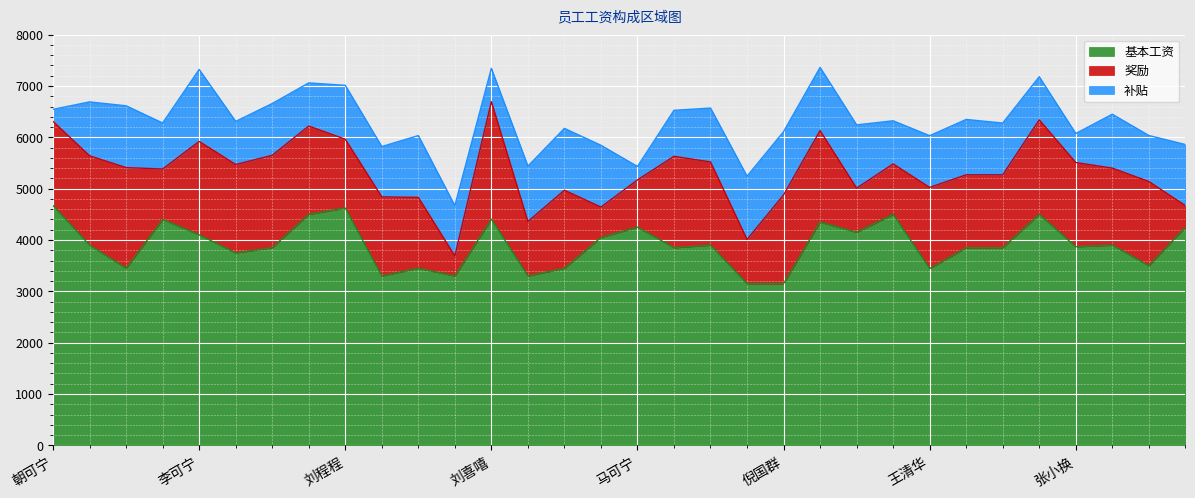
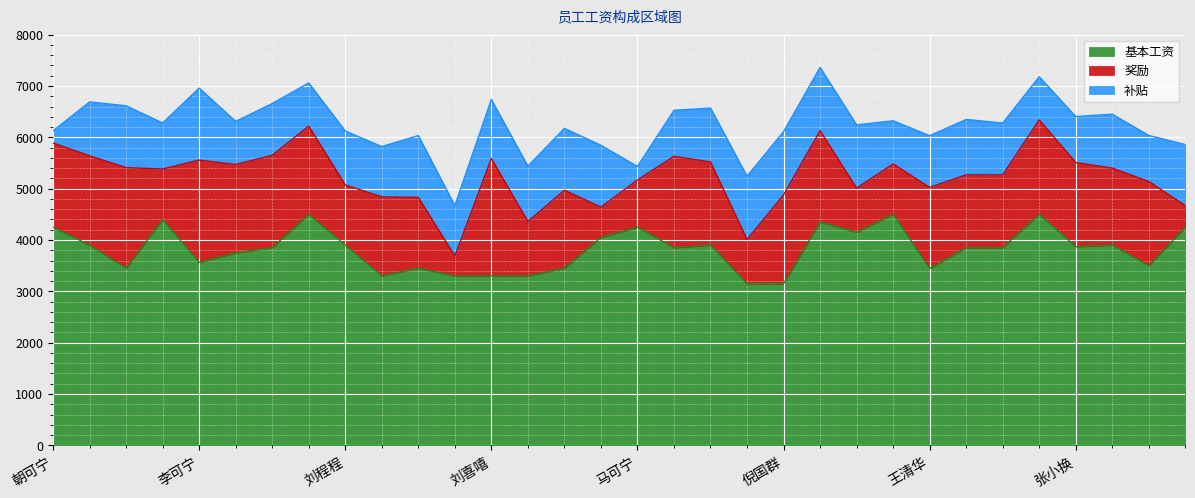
基本工资, 朝可宁: 4700 -> 4300
基本工资, 李可宁: 4100 -> 3600
奖励, 李可宁: 1800 -> 2000
基本工资, 刘程程: 4600 -> 3900
奖励, 刘程程: 1300 -> 1200
基本工资, 刘喜嘻: 4400 -> 3300
补贴, 刘喜嘻: 600 -> 1100
补贴, 张小换: 600 -> 900
